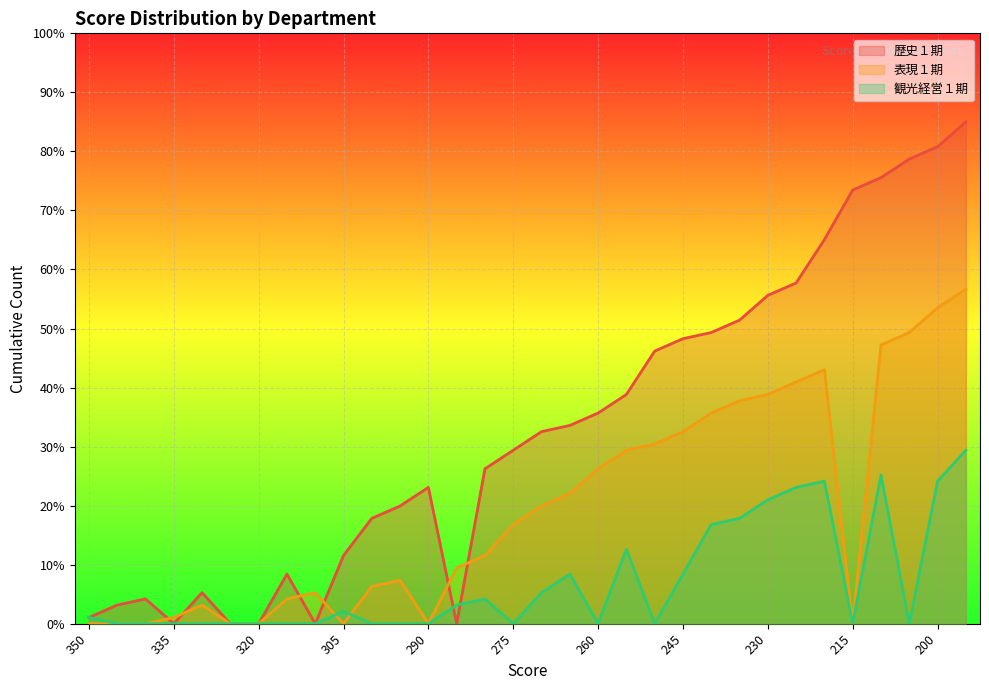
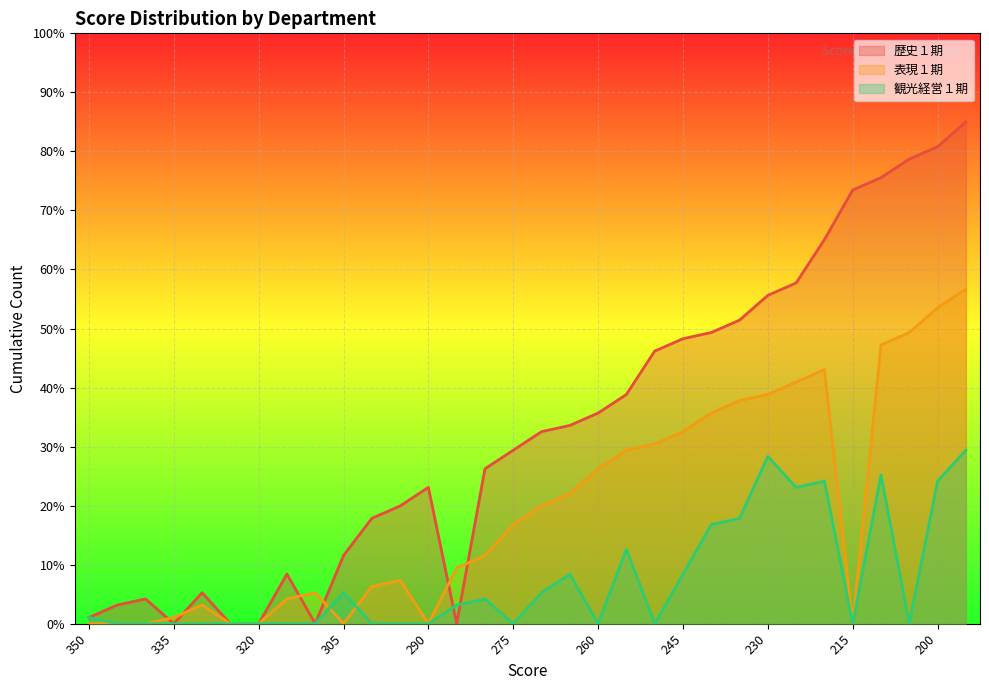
観光経営１期, 305: 2% -> 5%
観光経営１期, 230: 21% -> 28%
